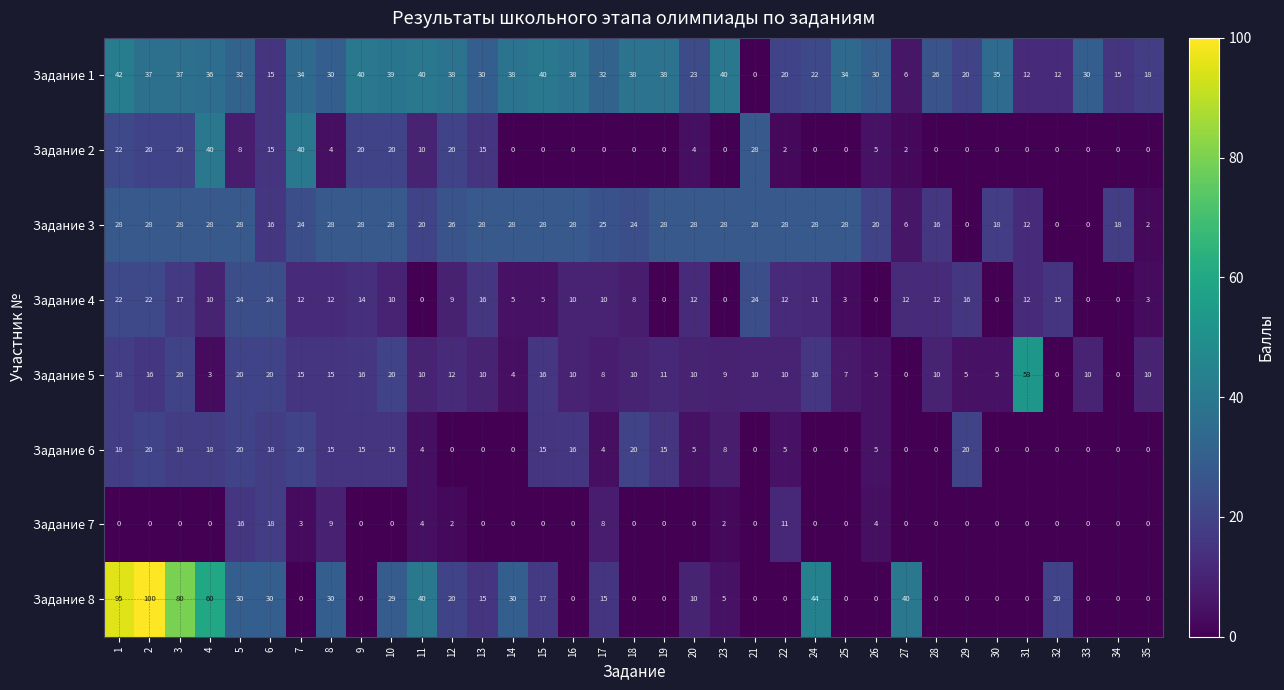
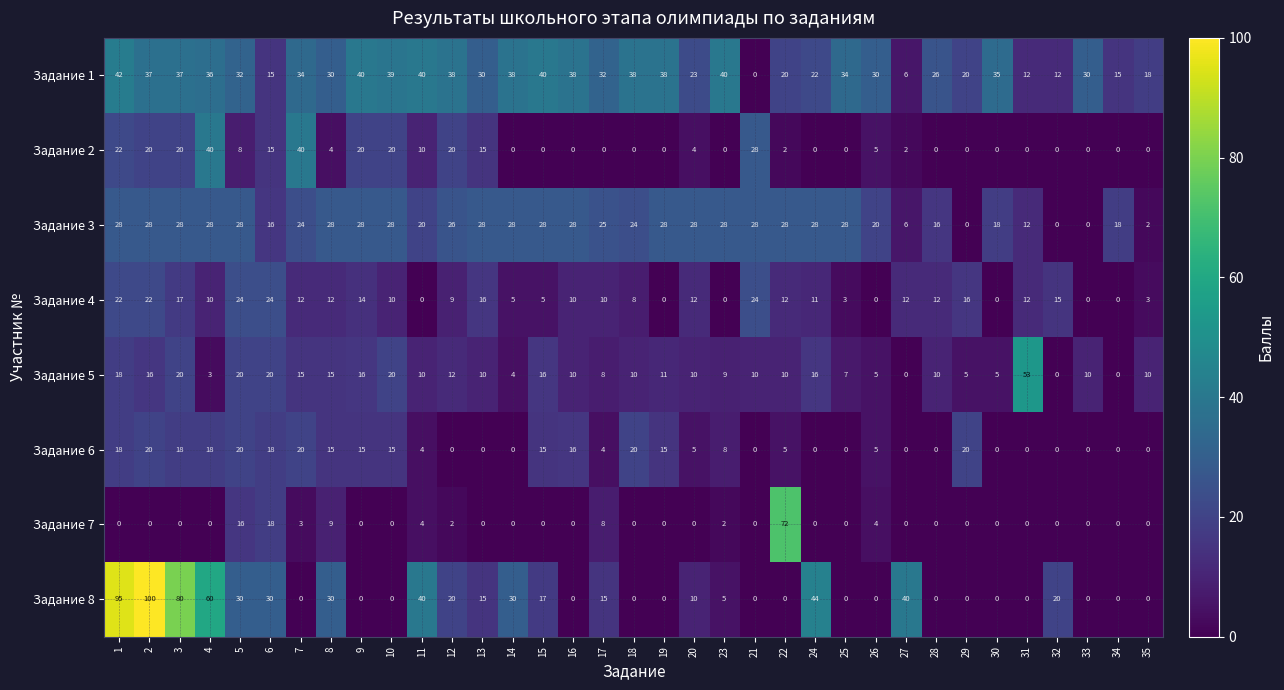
Задание 7, 22: 11 -> 72
Задание 8, 10: 29 -> 0
